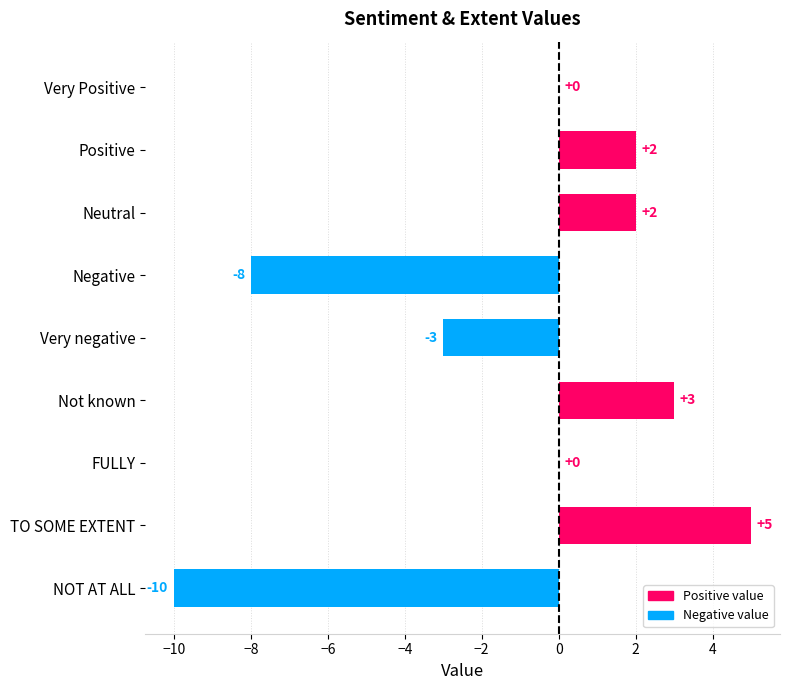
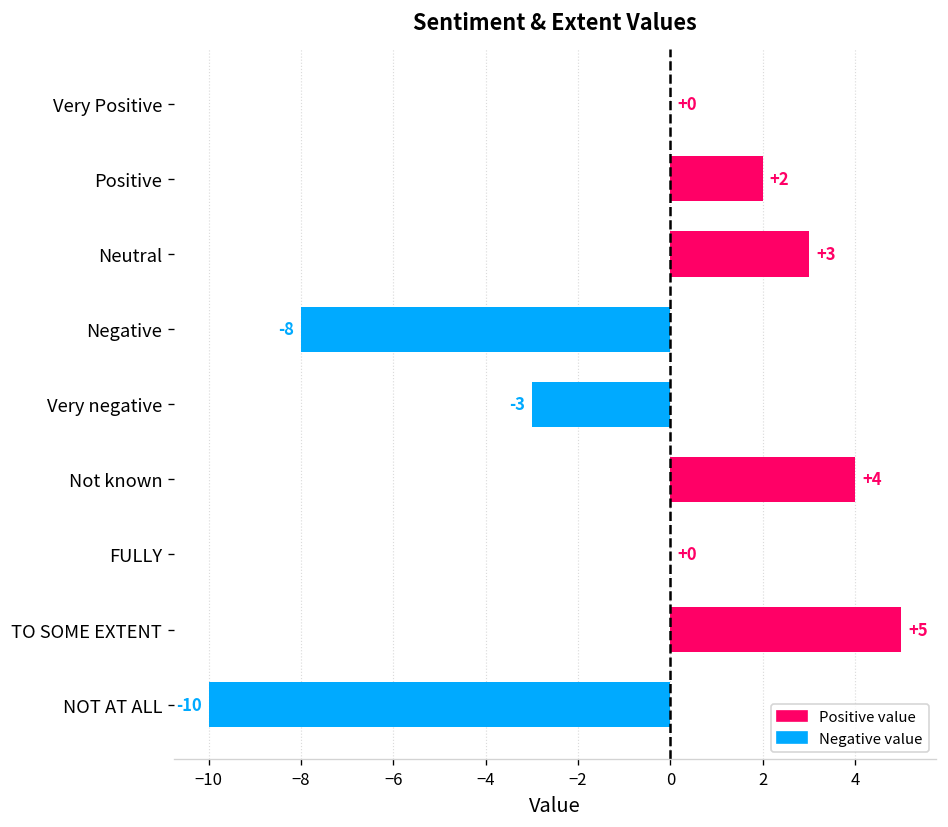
Neutral: +2 -> +3
Not known: +3 -> +4
